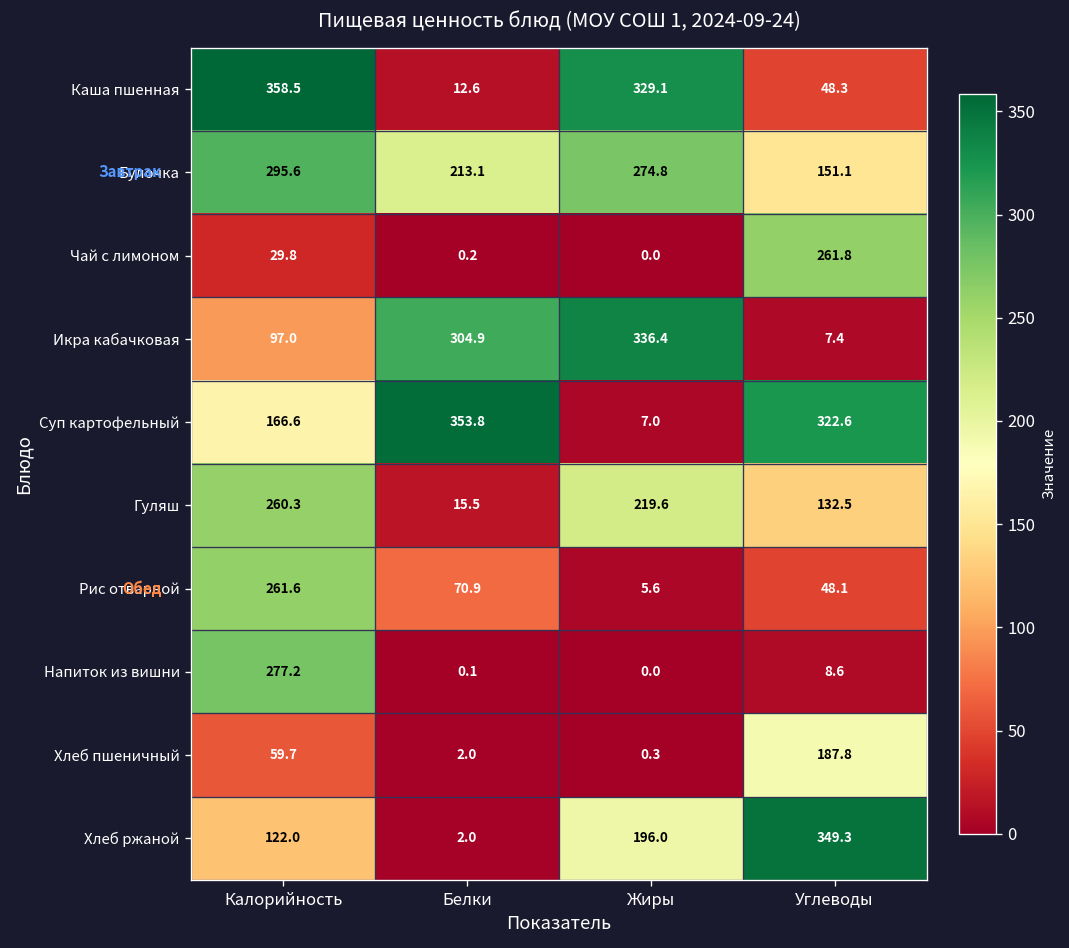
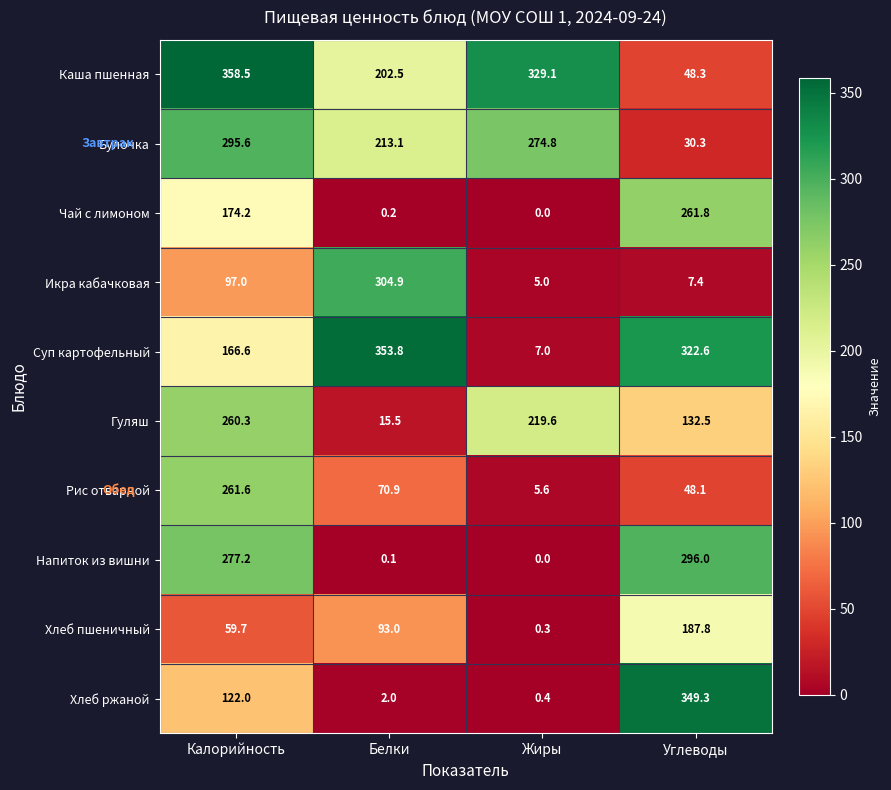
Каша пшенная, Белки: 12.6 -> 202.5
Булочка, Углеводы: 151.1 -> 30.3
Чай с лимоном, Калорийность: 29.8 -> 174.2
Икра кабачковая, Жиры: 336.4 -> 5.0
Напиток из вишни, Углеводы: 8.6 -> 296.0
Хлеб пшеничный, Белки: 2.0 -> 93.0
Хлеб ржаной, Жиры: 196.0 -> 0.4
